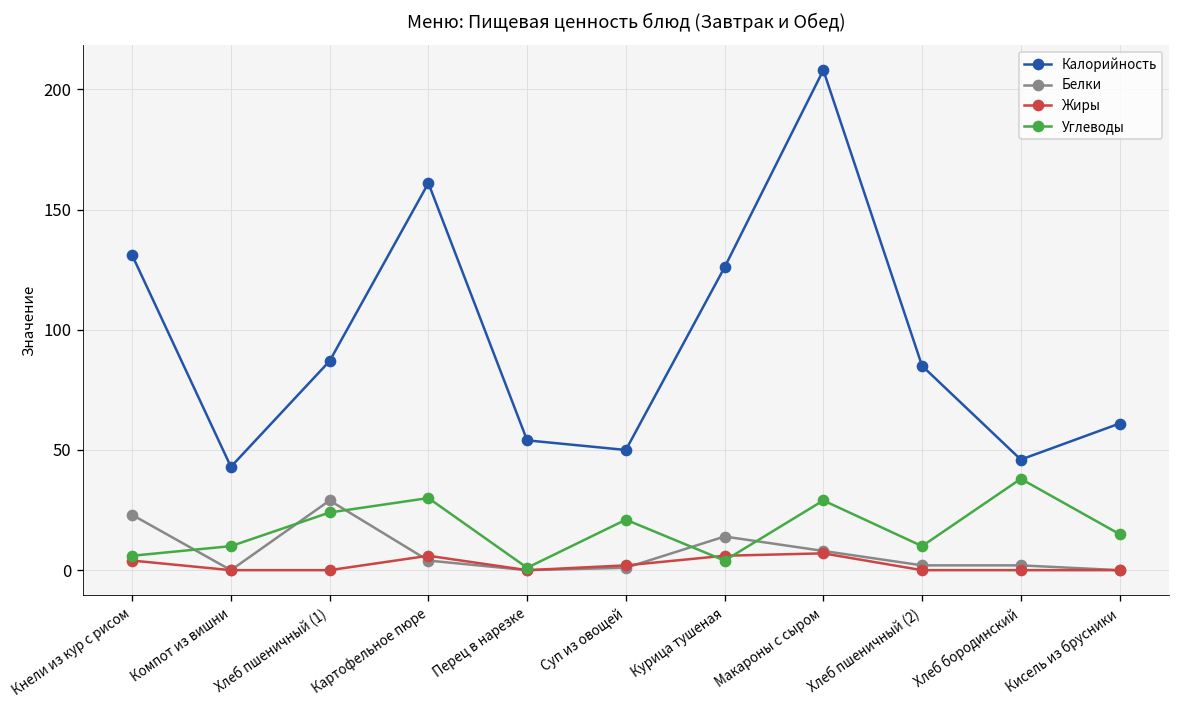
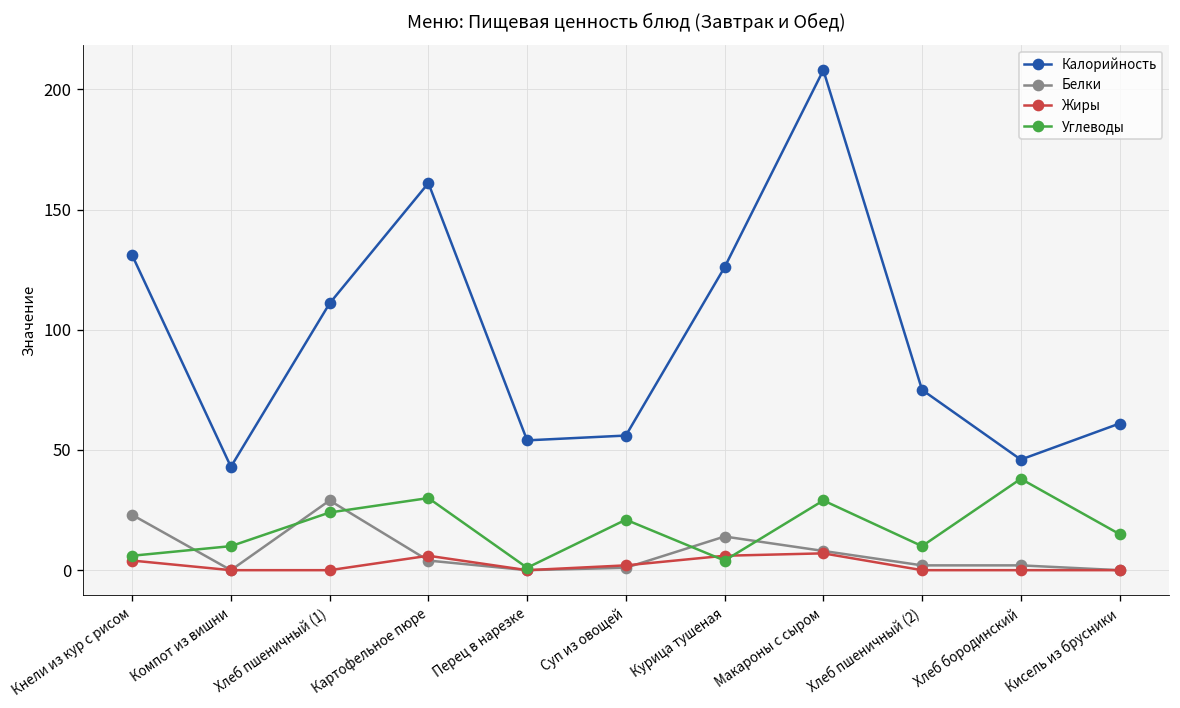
Калорийность, Хлеб пшеничный (1): 87 -> 111
Калорийность, Суп из овощей: 50 -> 56
Калорийность, Хлеб пшеничный (2): 85 -> 75
